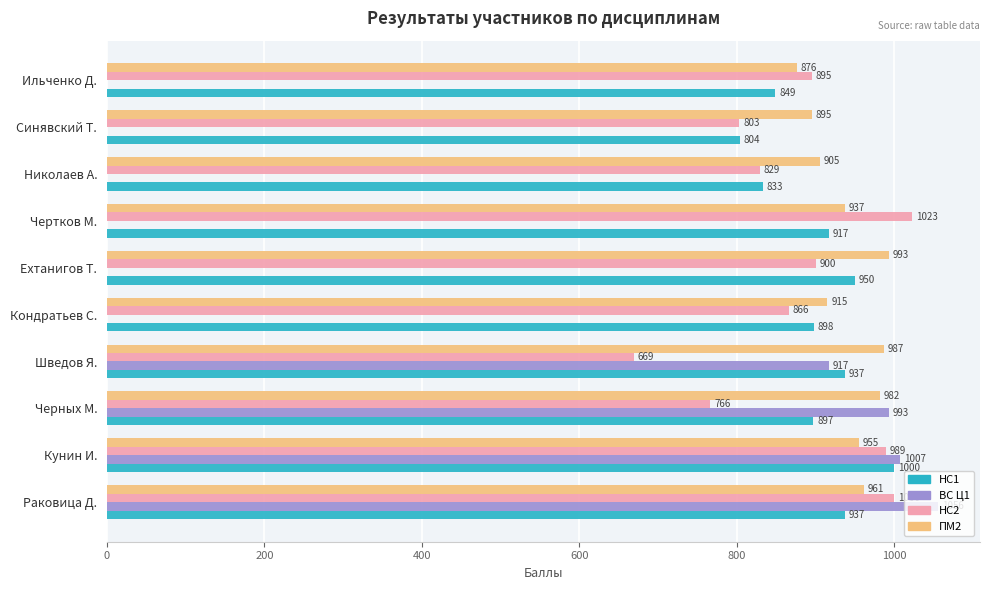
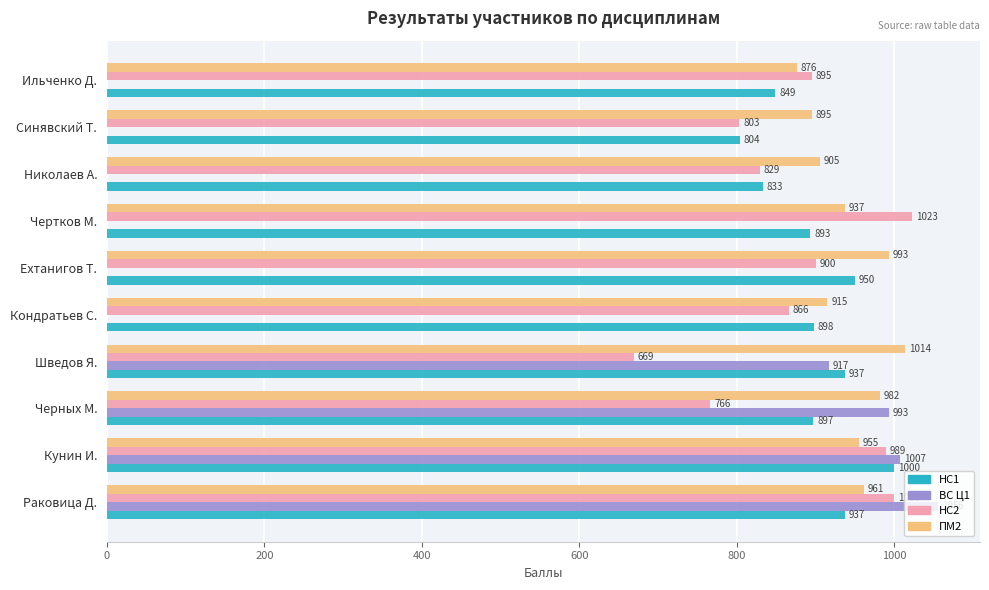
НС1, Чертков М.: 917 -> 893
ПМ2, Шведов Я.: 987 -> 1014
